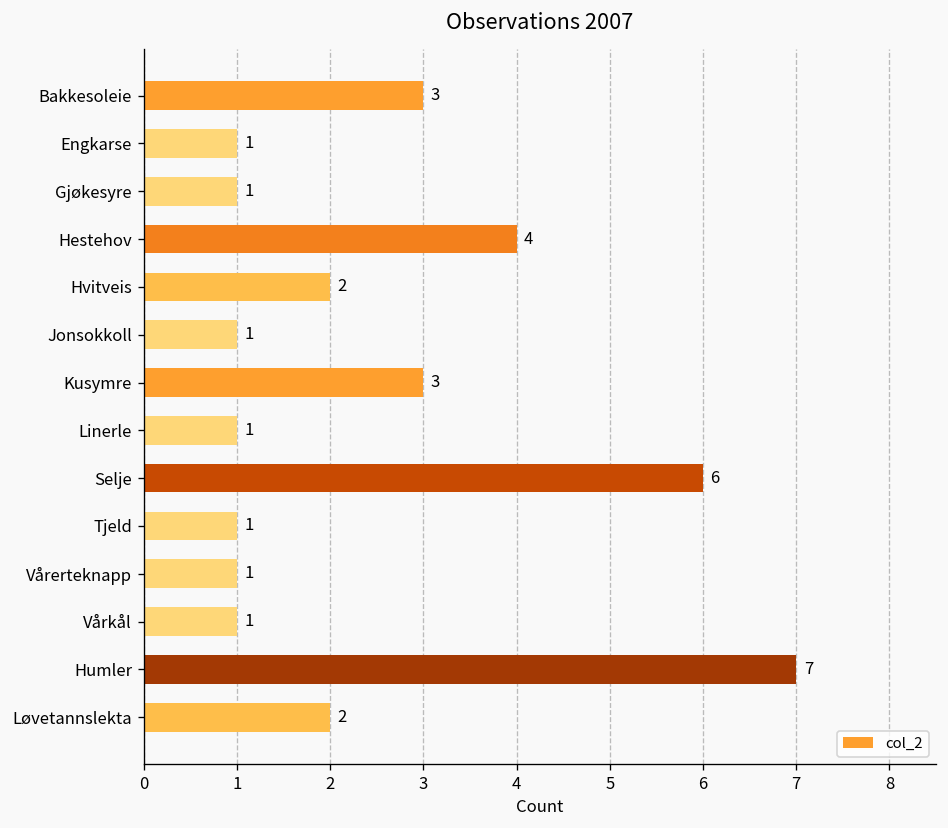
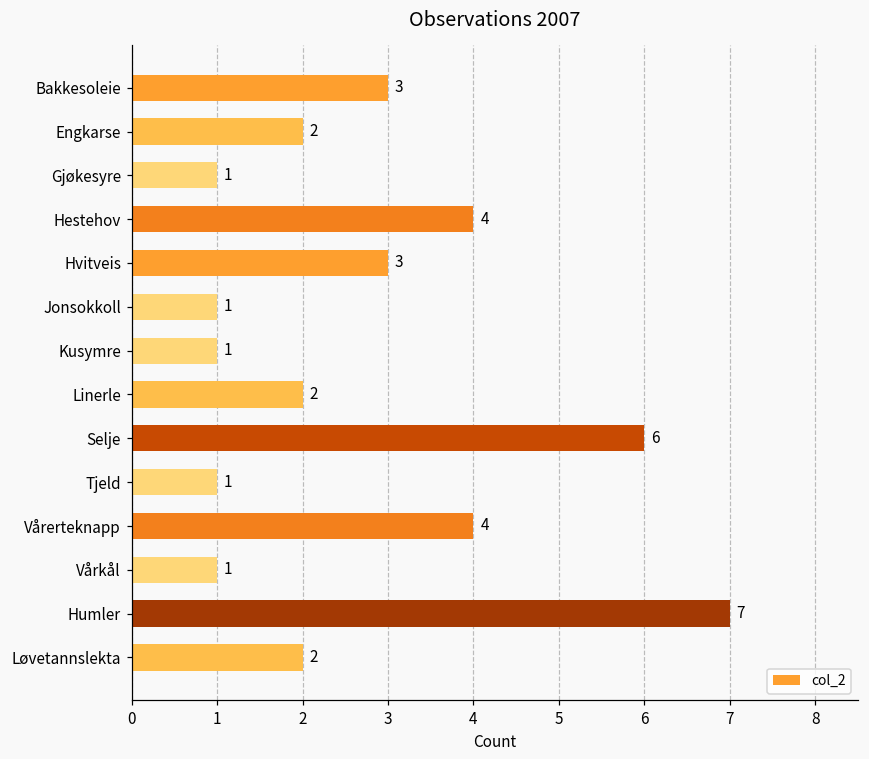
Engkarse: 1 -> 2
Hvitveis: 2 -> 3
Kusymre: 3 -> 1
Linerle: 1 -> 2
Vårerteknapp: 1 -> 4
